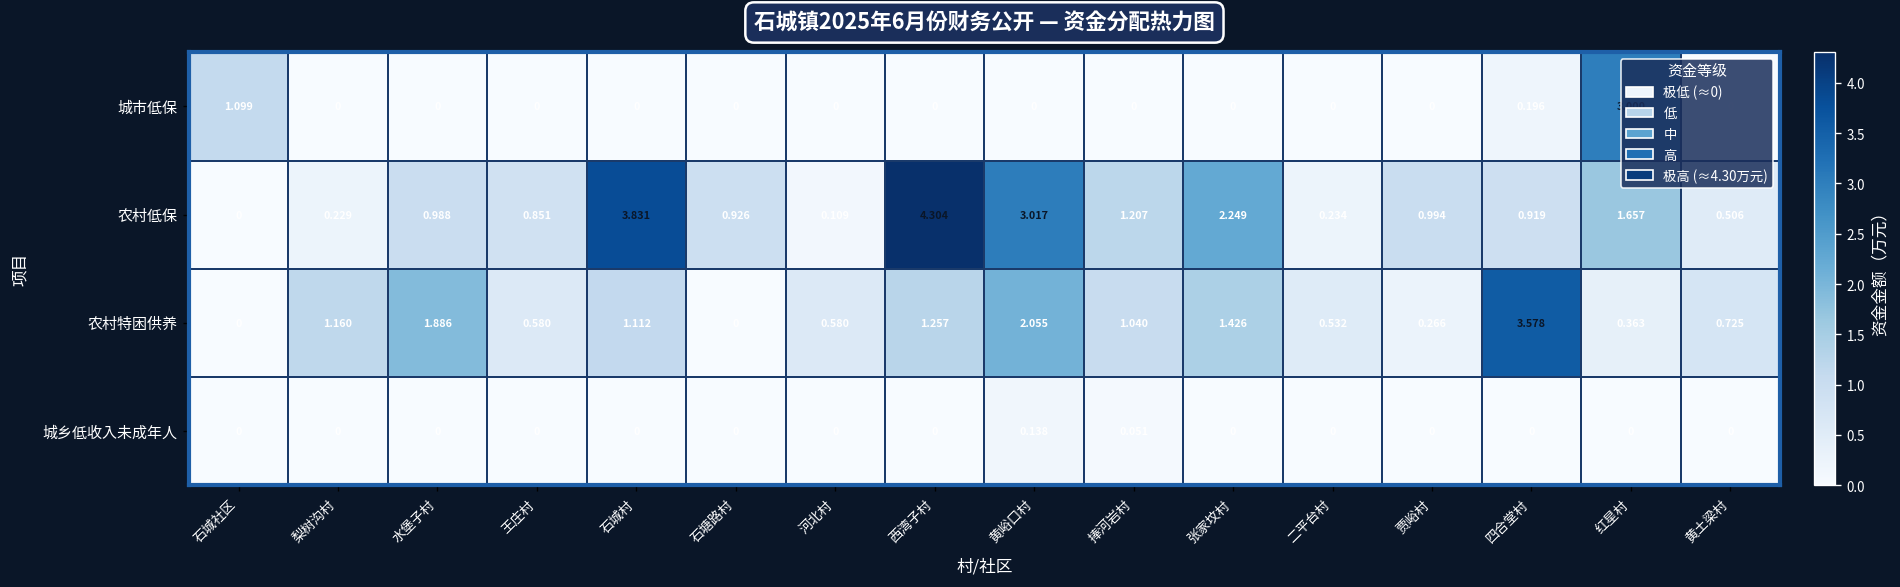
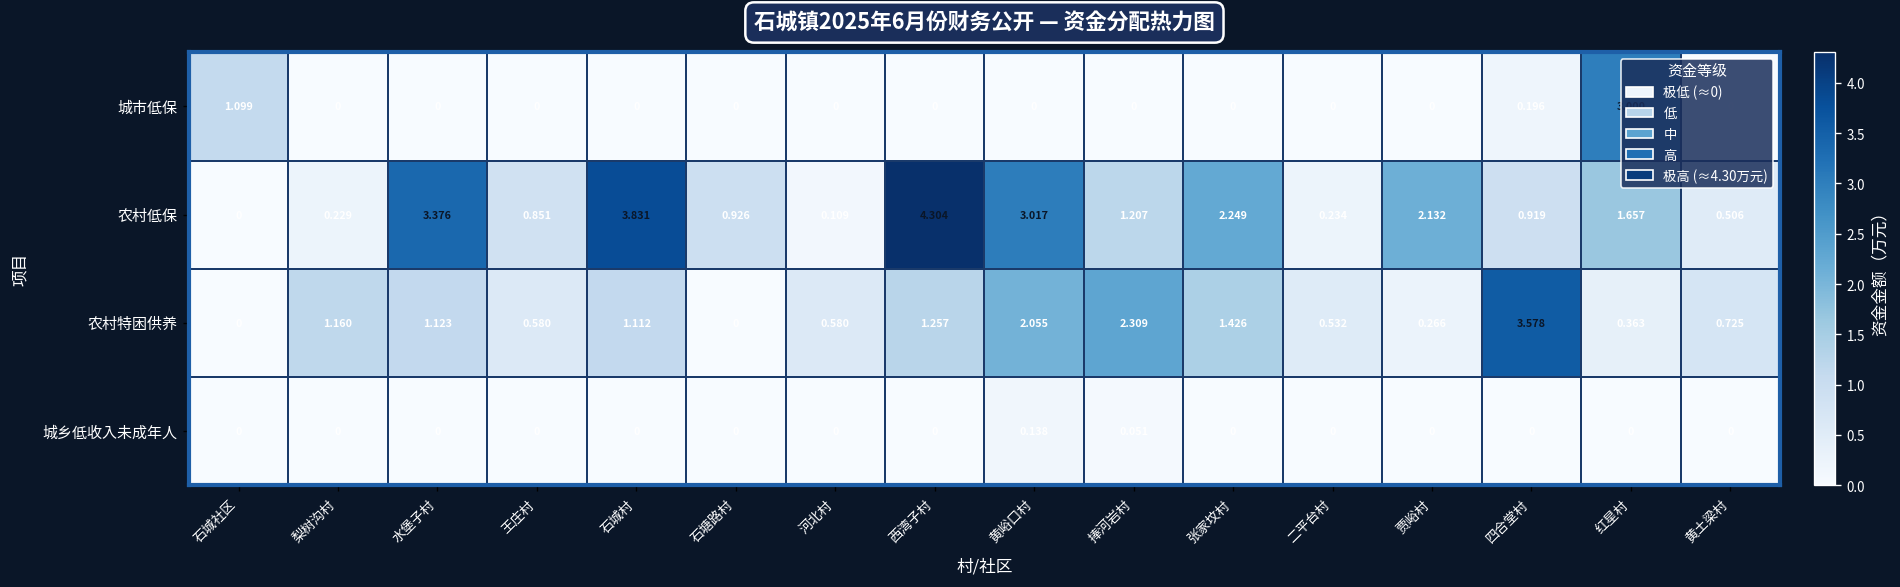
农村低保, 水堡子村: 0.988 -> 3.376
农村低保, 贾峪村: 0.994 -> 2.132
农村特困供养, 水堡子村: 1.886 -> 1.123
农村特困供养, 捧河岩村: 1.040 -> 2.309
